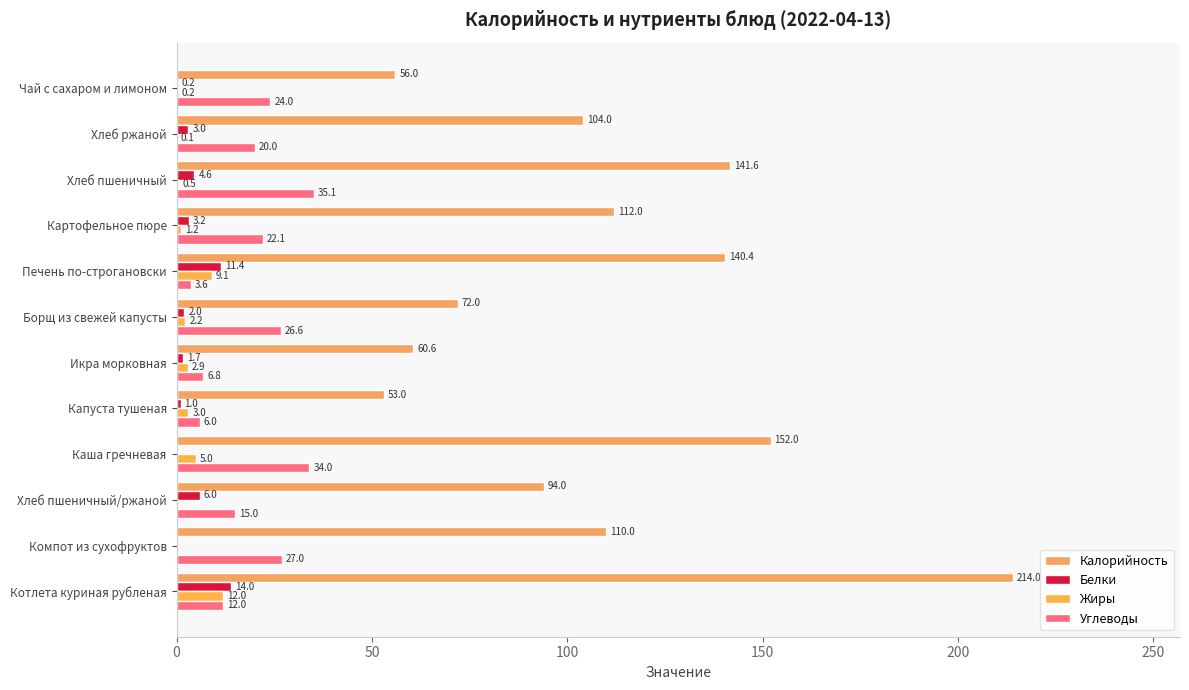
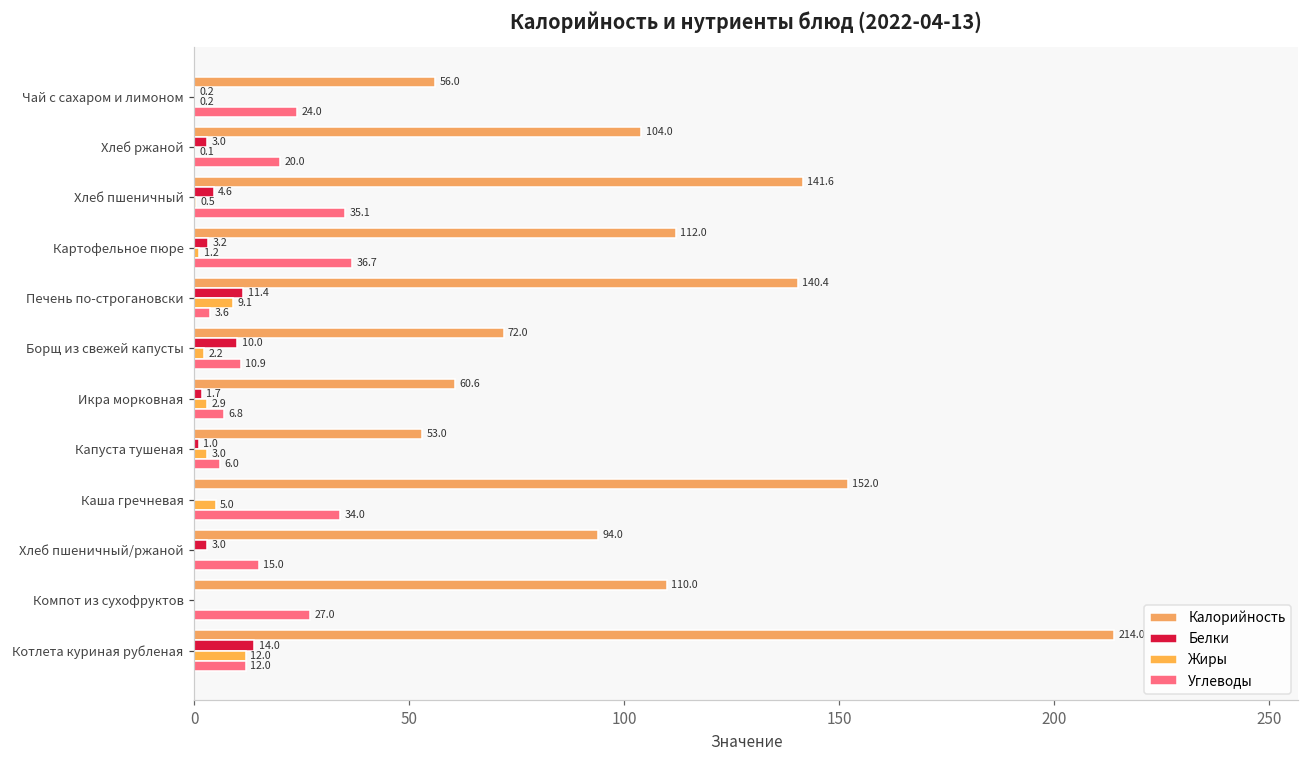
Углеводы, Картофельное пюре: 22.1 -> 36.7
Белки, Борщ из свежей капусты: 2.0 -> 10.0
Углеводы, Борщ из свежей капусты: 26.6 -> 10.9
Белки, Хлеб пшеничный/ржаной: 6.0 -> 3.0
